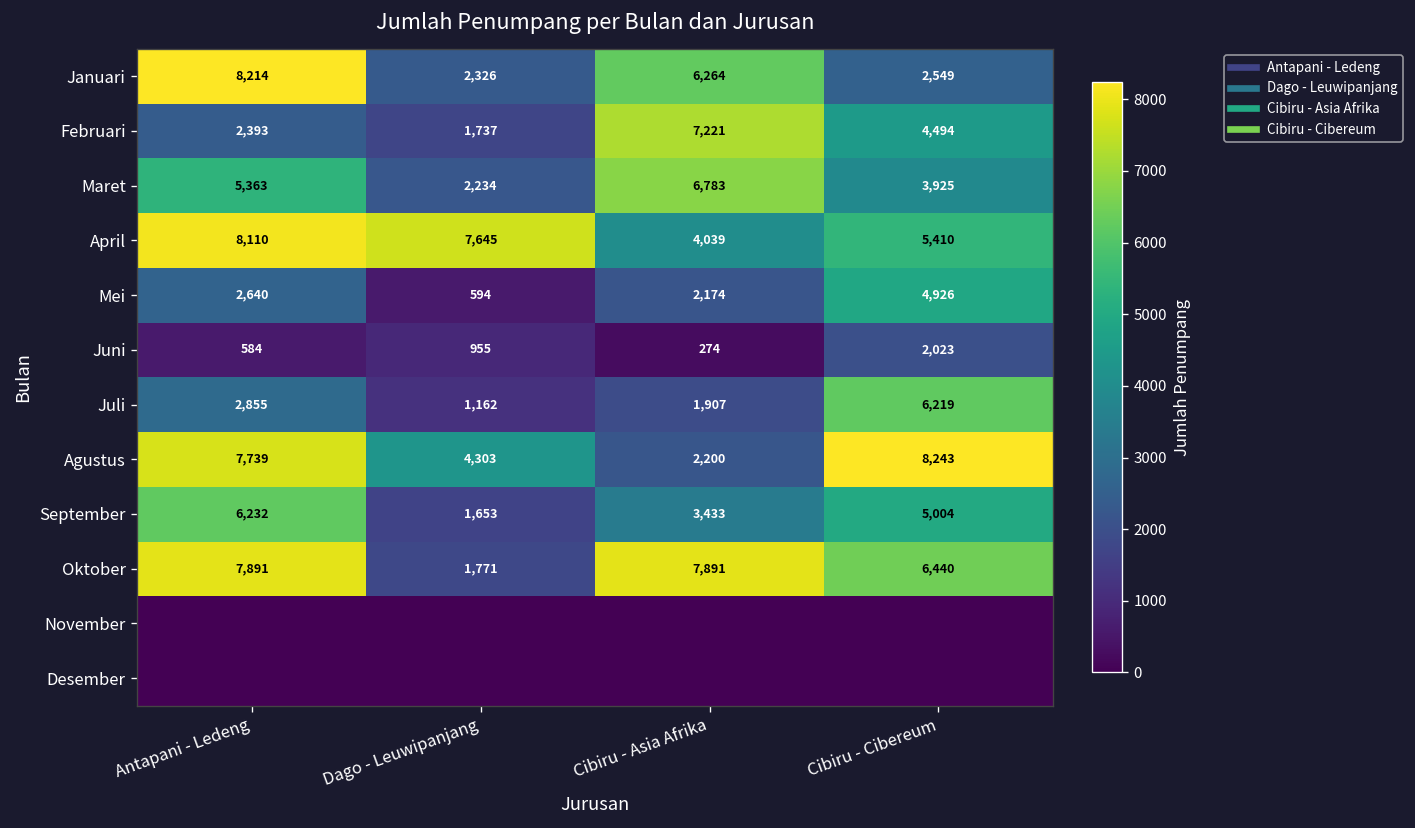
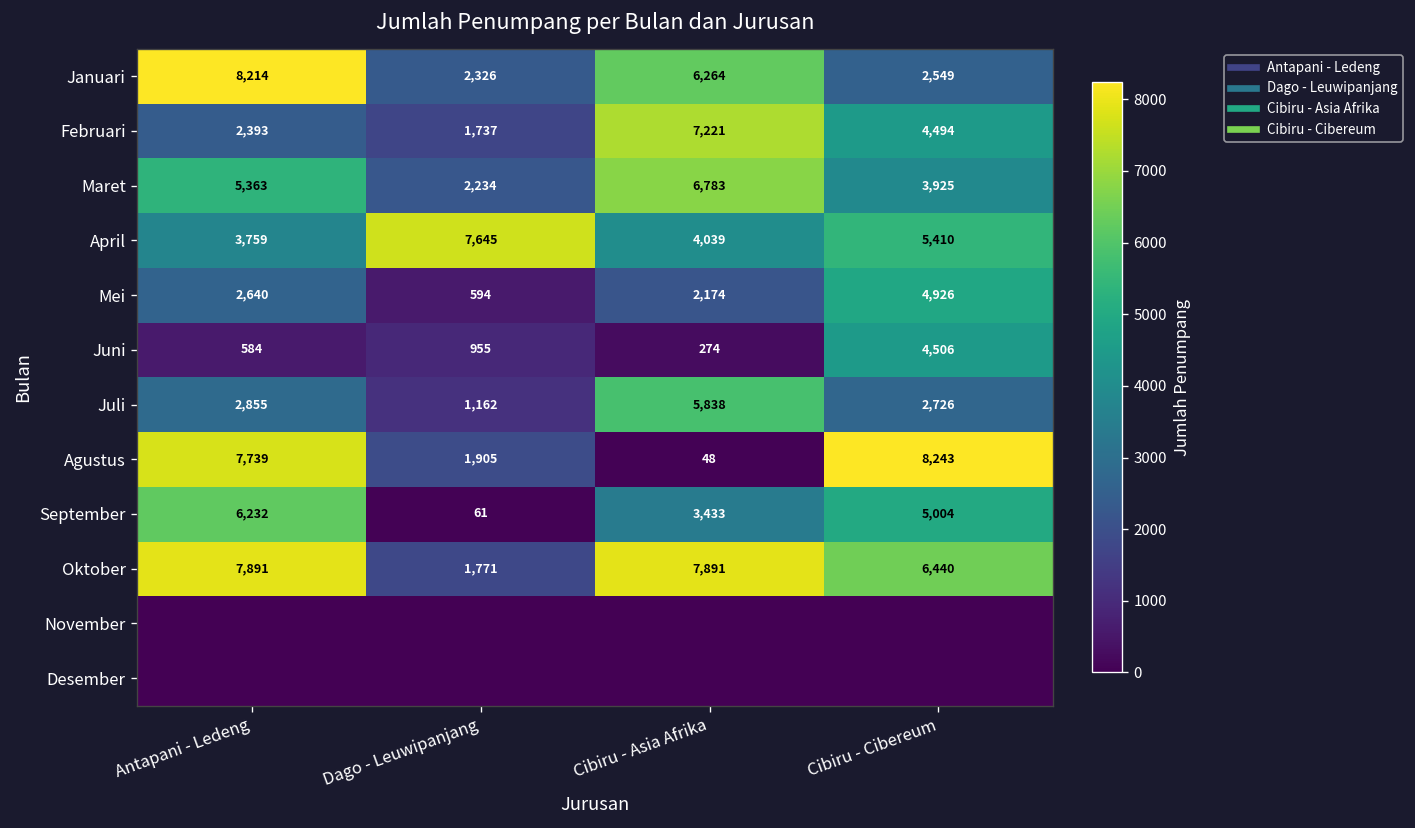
April, Antapani - Ledeng: 8,110 -> 3,759
Juni, Cibiru - Cibereum: 2,023 -> 4,506
Juli, Cibiru - Asia Afrika: 1,907 -> 5,838
Juli, Cibiru - Cibereum: 6,219 -> 2,726
Agustus, Dago - Leuwipanjang: 4,303 -> 1,905
Agustus, Cibiru - Asia Afrika: 2,200 -> 48
September, Dago - Leuwipanjang: 1,653 -> 61
